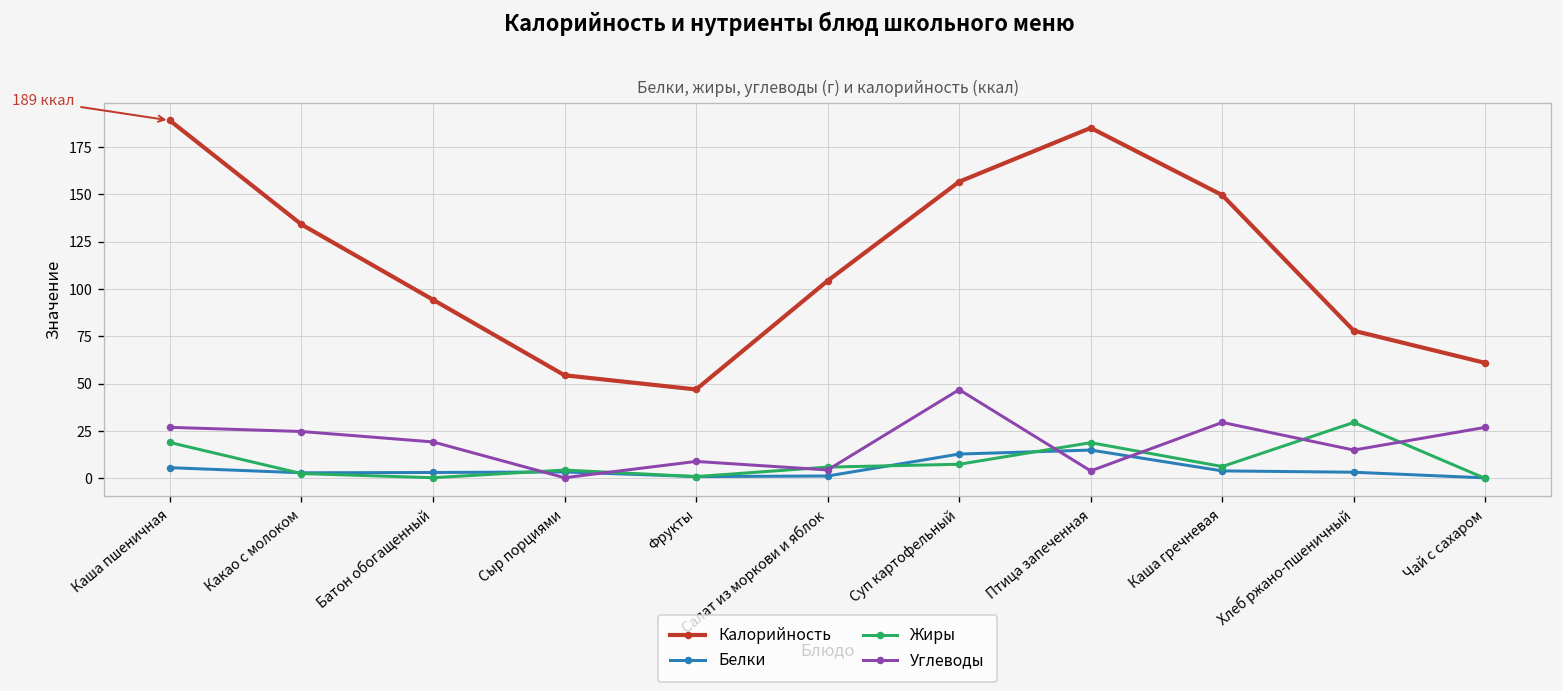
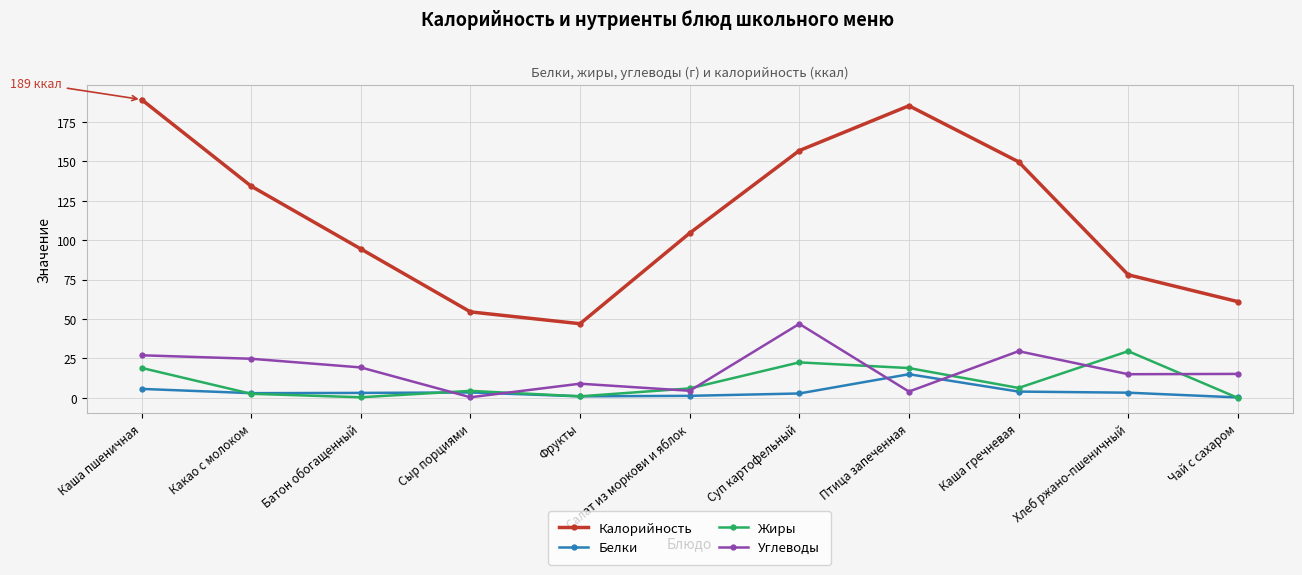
Белки, Суп картофельный: 13 -> 3
Жиры, Суп картофельный: 8 -> 23
Углеводы, Чай с сахаром: 27 -> 15
